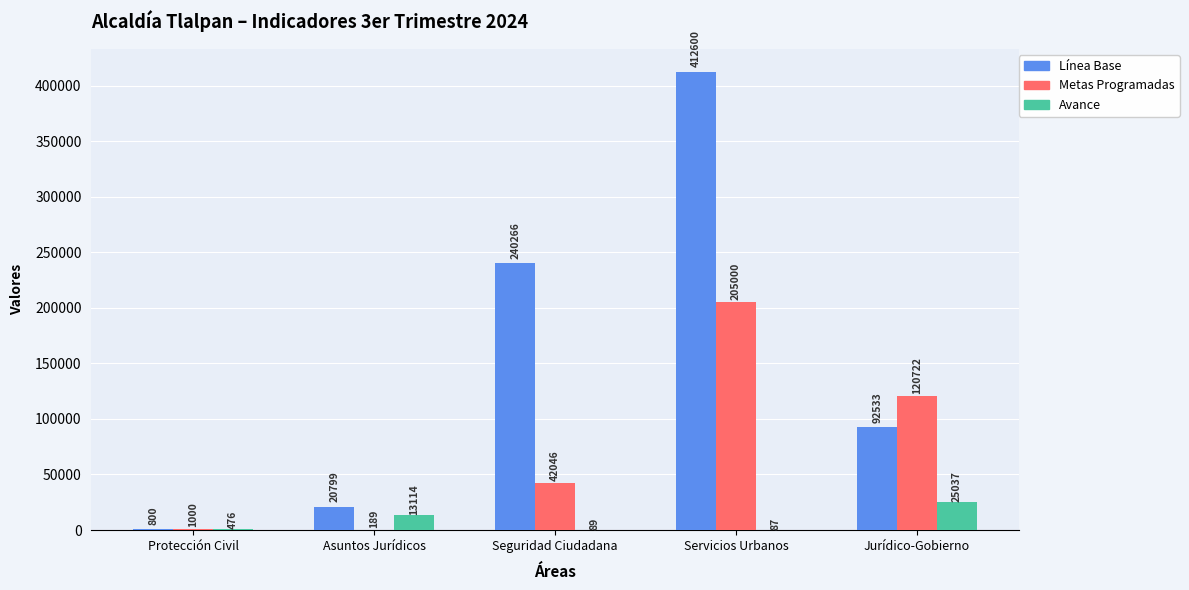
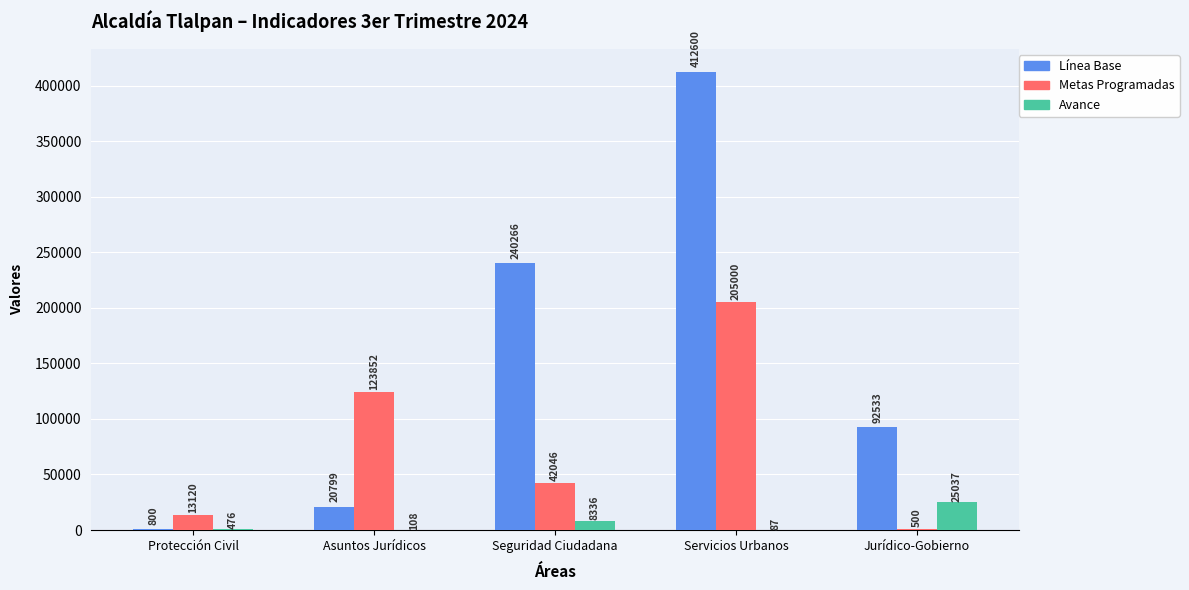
Metas Programadas, Protección Civil: 1000 -> 13120
Metas Programadas, Asuntos Jurídicos: 189 -> 123852
Avance, Asuntos Jurídicos: 13114 -> 108
Avance, Seguridad Ciudadana: 89 -> 8336
Metas Programadas, Jurídico-Gobierno: 120722 -> 500
